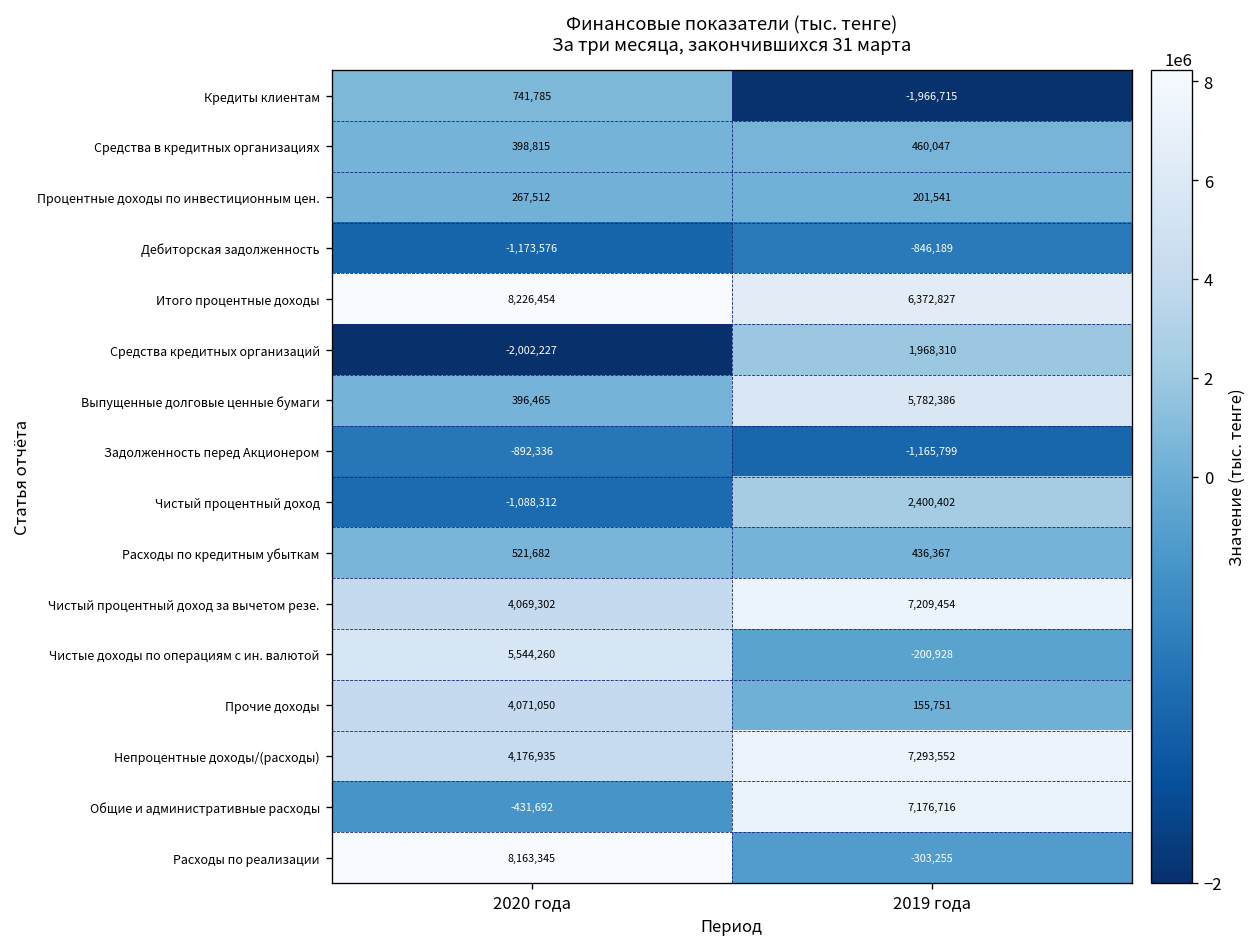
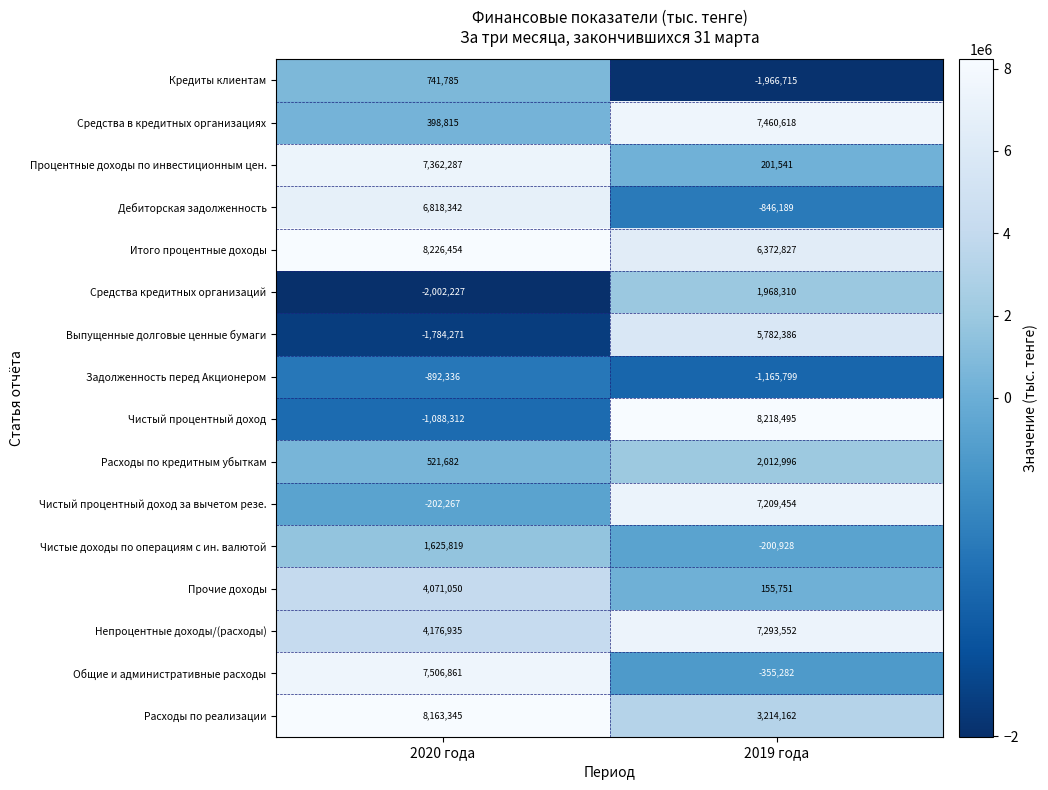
Средства в кредитных организациях, 2019 года: 460,047 -> 7,460,618
Процентные доходы по инвестиционным цен., 2020 года: 267,512 -> 7,362,287
Дебиторская задолженность, 2020 года: -1,173,576 -> 6,818,342
Выпущенные долговые ценные бумаги, 2020 года: 396,465 -> -1,784,271
Чистый процентный доход, 2019 года: 2,400,402 -> 8,218,495
Расходы по кредитным убыткам, 2019 года: 436,367 -> 2,012,996
Чистый процентный доход за вычетом резе., 2020 года: 4,069,302 -> -202,267
Чистые доходы по операциям с ин. валютой, 2020 года: 5,544,260 -> 1,625,819
Общие и административные расходы, 2020 года: -431,692 -> 7,506,861
Общие и административные расходы, 2019 года: 7,176,716 -> -355,282
Расходы по реализации, 2019 года: -303,255 -> 3,214,162
